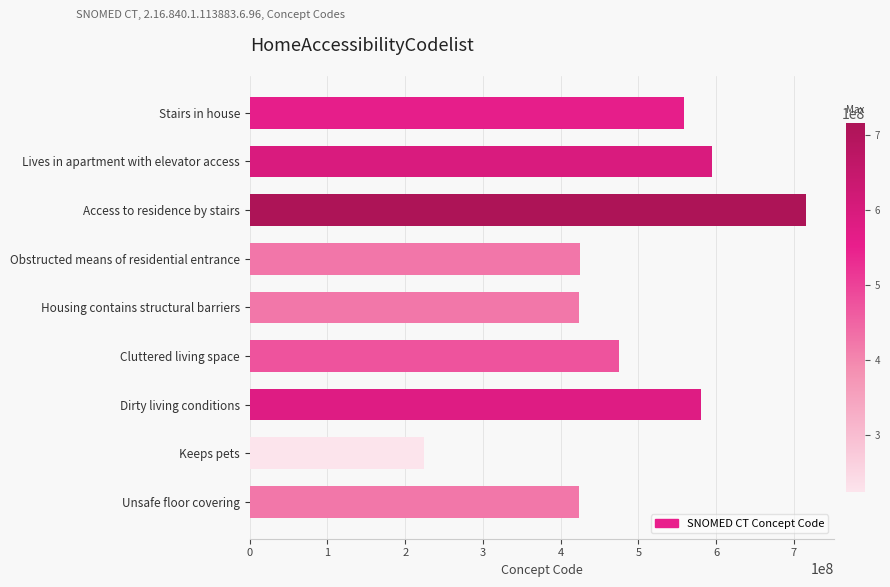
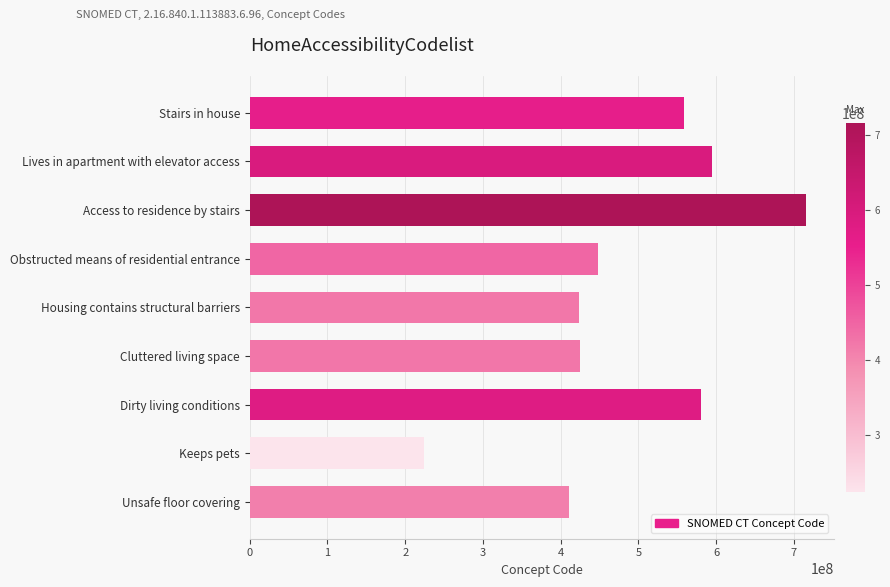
Obstructed means of residential entrance: 420000000 -> 450000000
Cluttered living space: 470000000 -> 420000000
Unsafe floor covering: 420000000 -> 410000000
